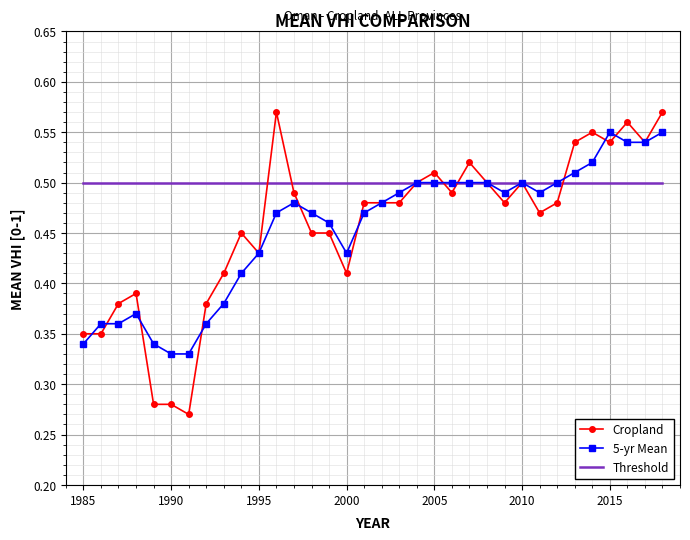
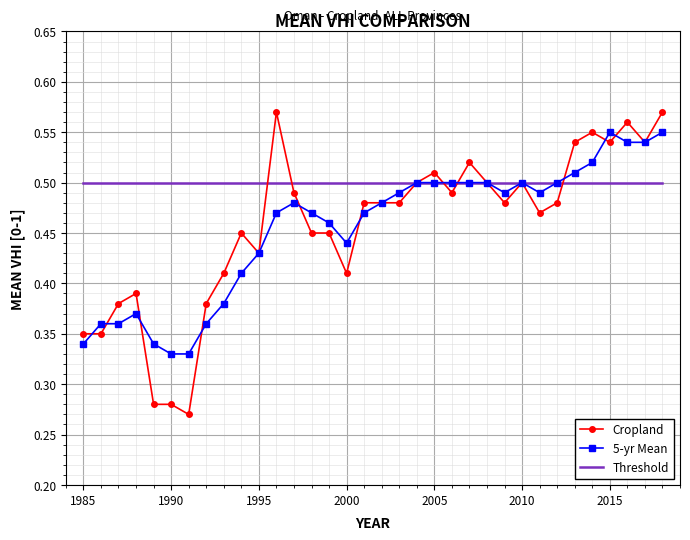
5-yr Mean, 2000: 0.43 -> 0.44
